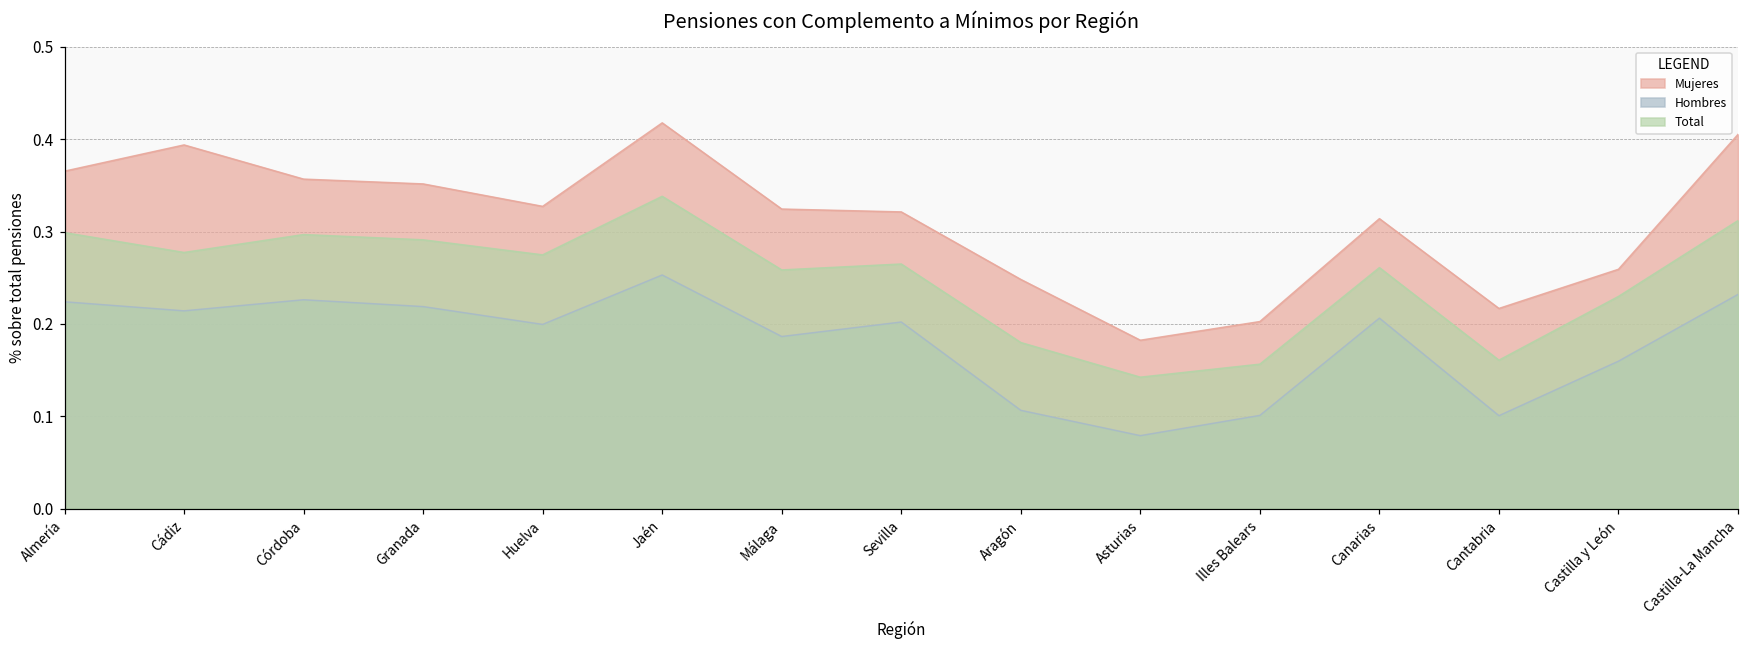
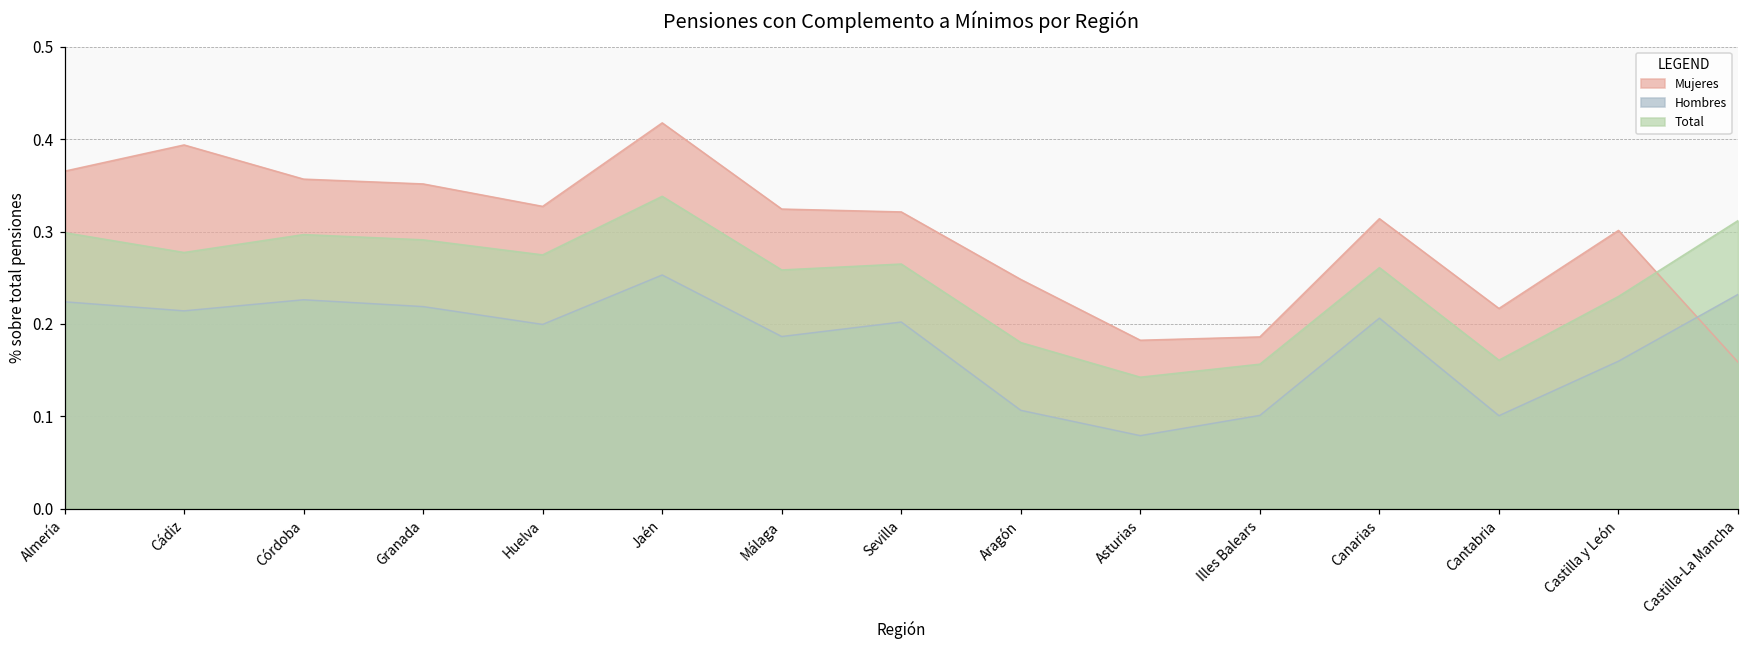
Mujeres, Illes Balears: 0.20 -> 0.19
Mujeres, Castilla y León: 0.26 -> 0.30
Mujeres, Castilla-La Mancha: 0.41 -> 0.16
